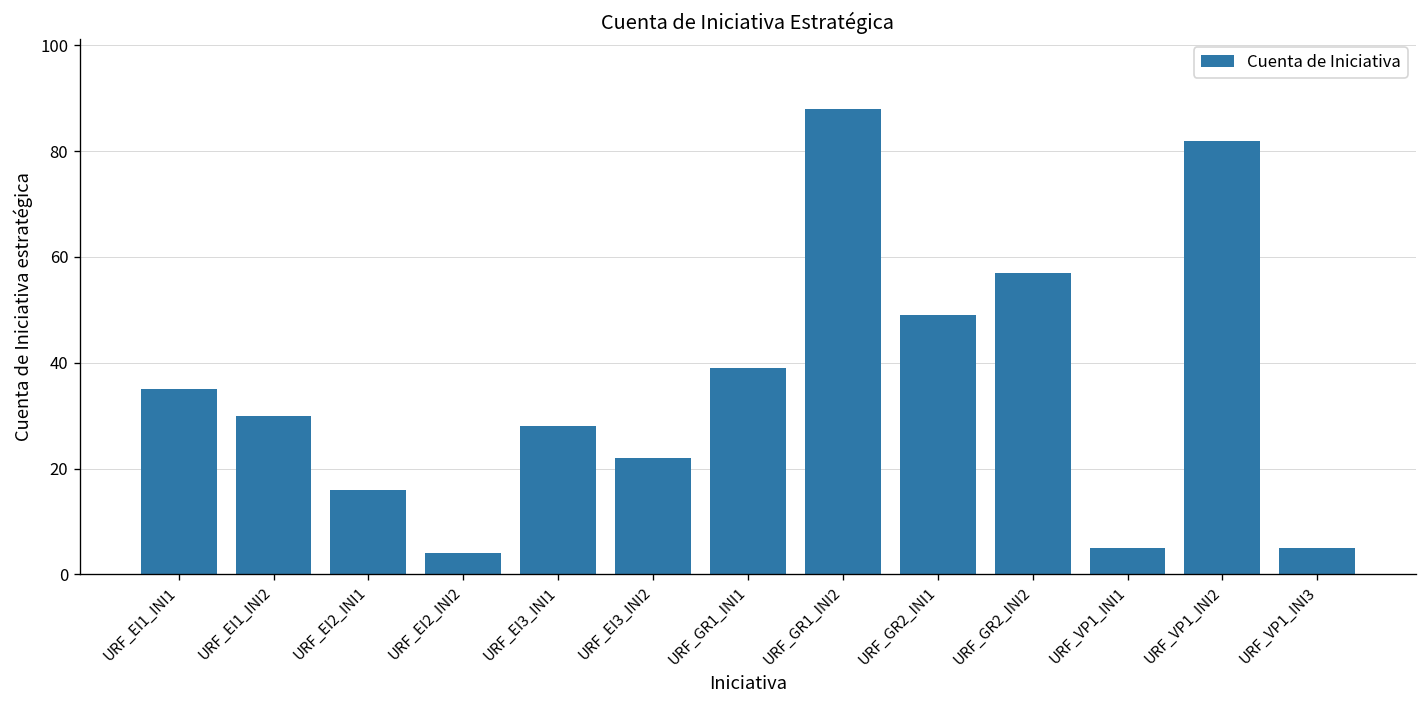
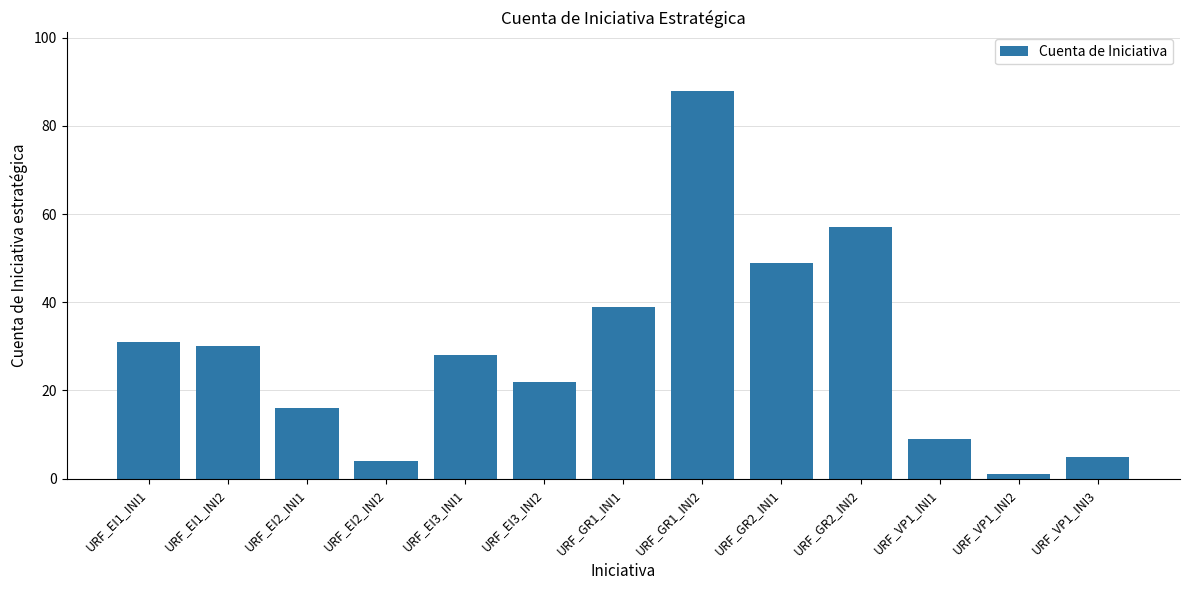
URF_EI1_INI1: 35 -> 31
URF_VP1_INI1: 5 -> 9
URF_VP1_INI2: 82 -> 1
